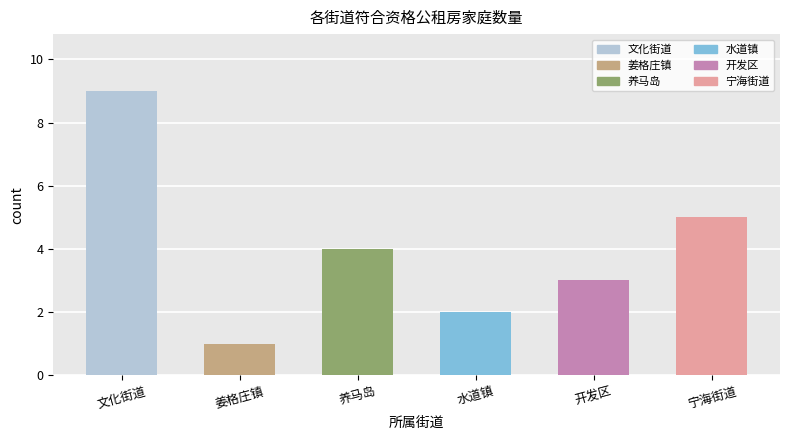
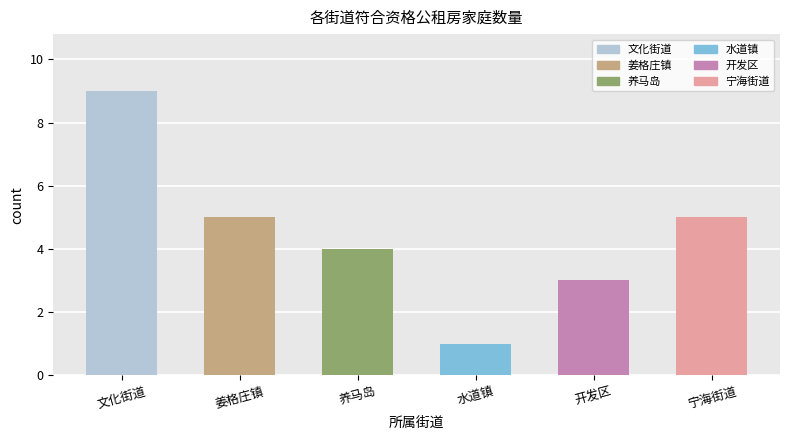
姜格庄镇: 1 -> 5
水道镇: 2 -> 1
